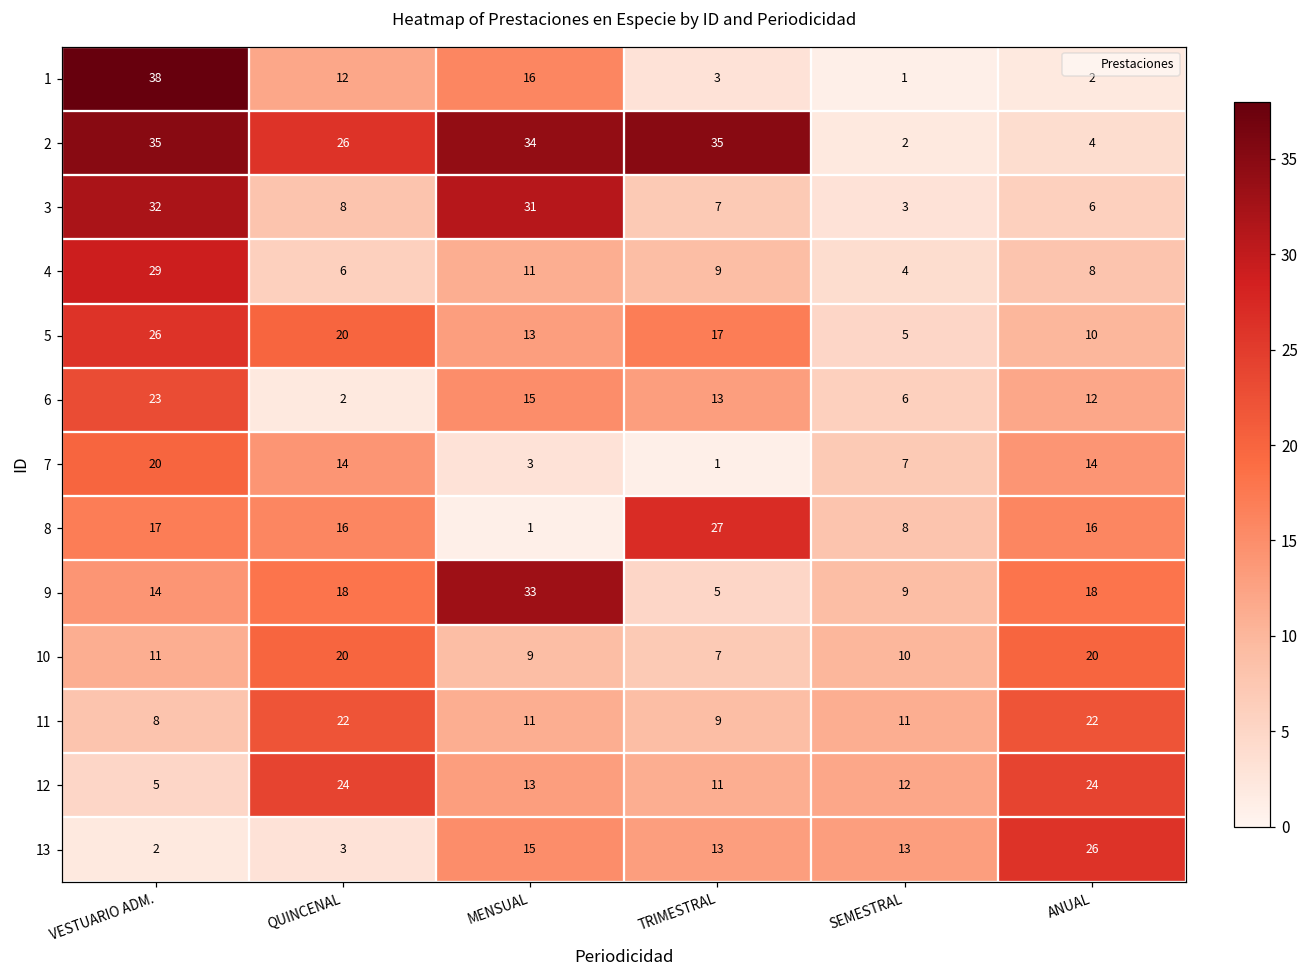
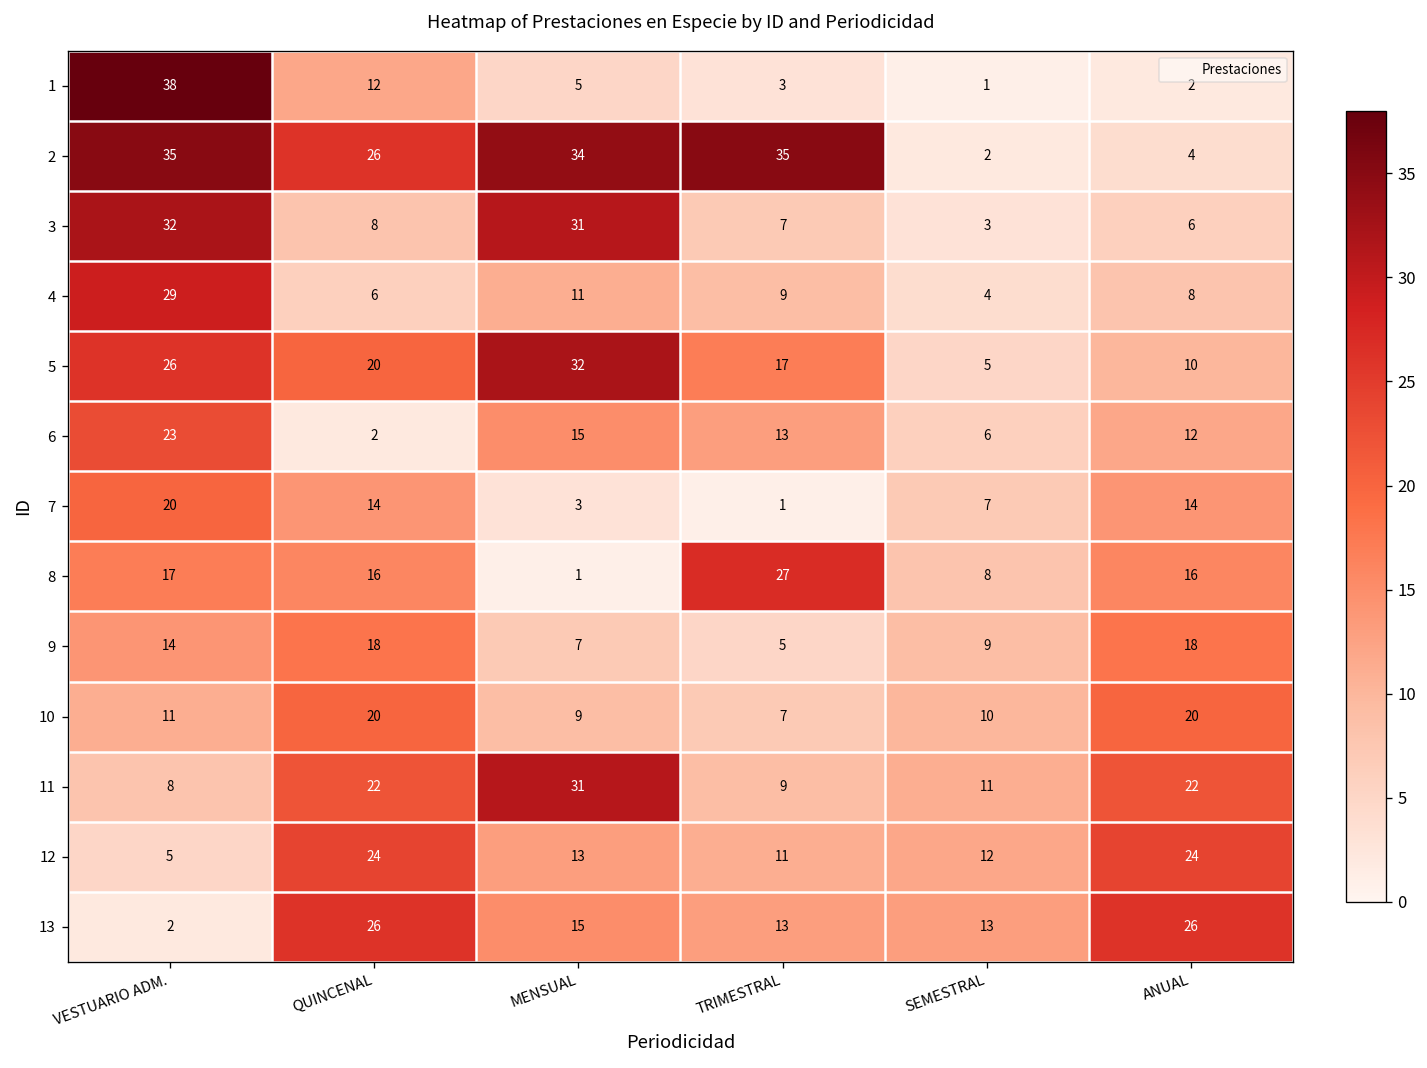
1, MENSUAL: 16 -> 5
5, MENSUAL: 13 -> 32
9, MENSUAL: 33 -> 7
11, MENSUAL: 11 -> 31
13, QUINCENAL: 3 -> 26
